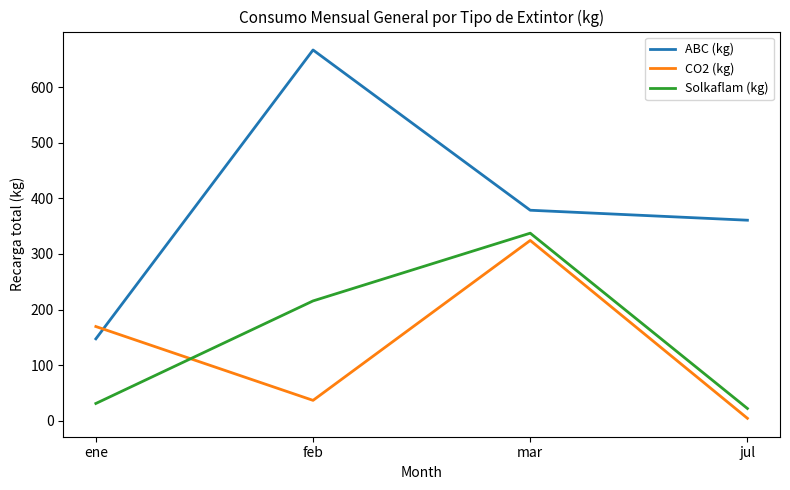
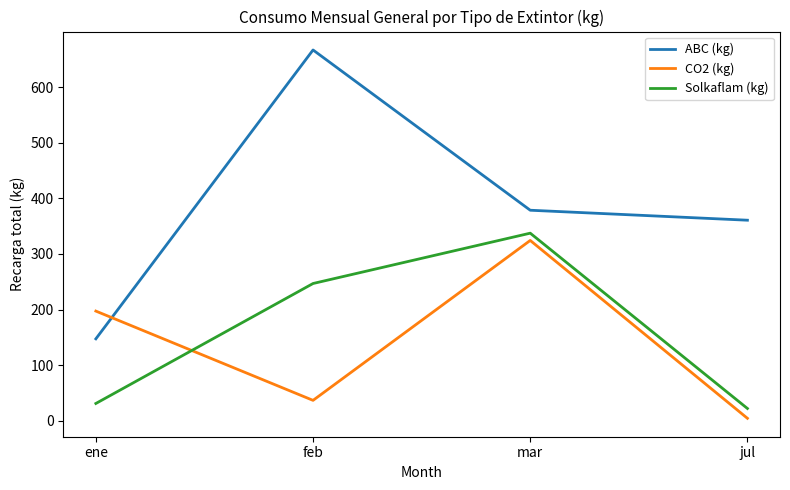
CO2 (kg), ene: 170 -> 200
Solkaflam (kg), feb: 220 -> 250
